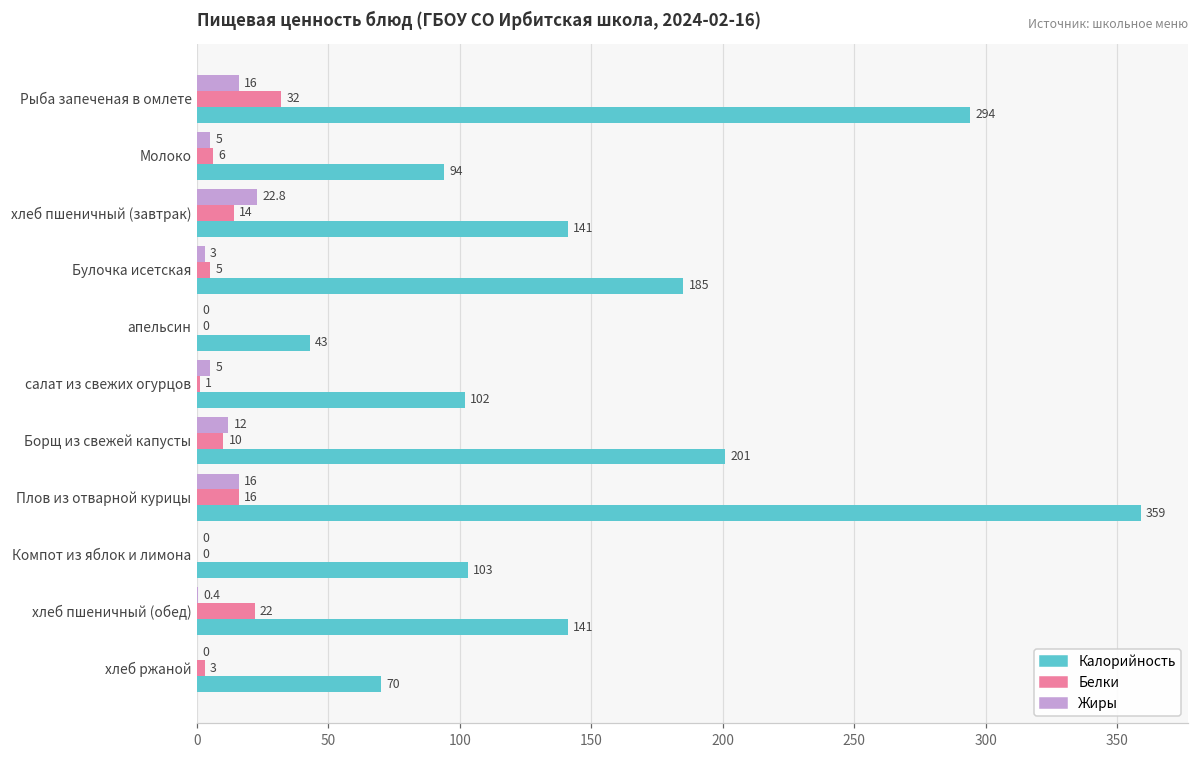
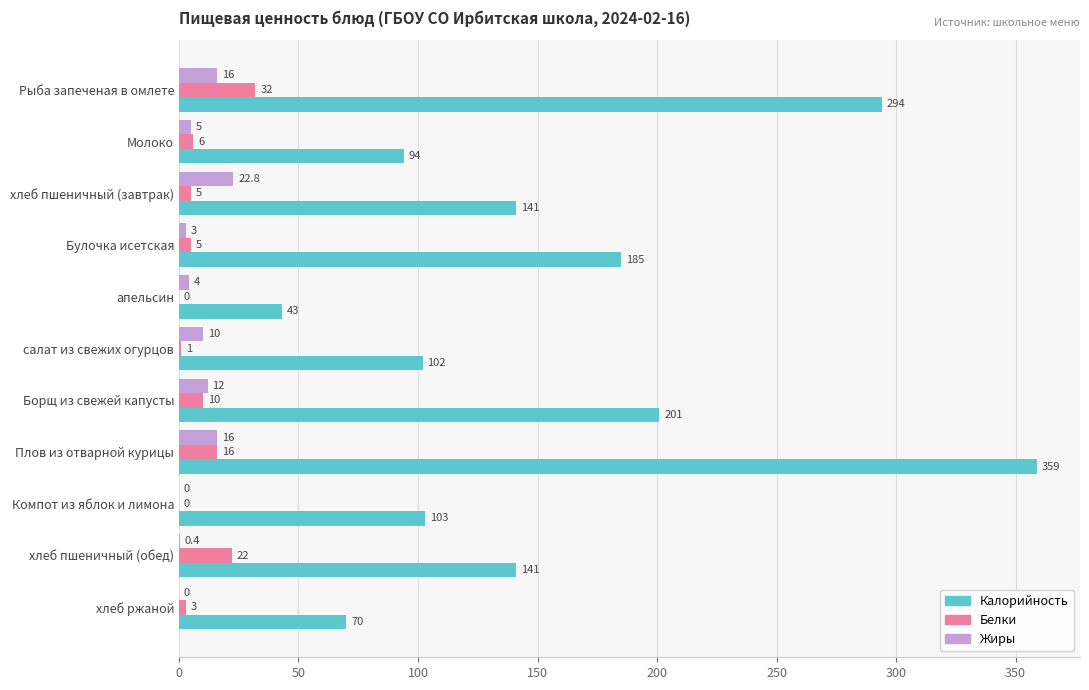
Белки, хлеб пшеничный (завтрак): 14 -> 5
Жиры, апельсин: 0 -> 4
Жиры, салат из свежих огурцов: 5 -> 10
